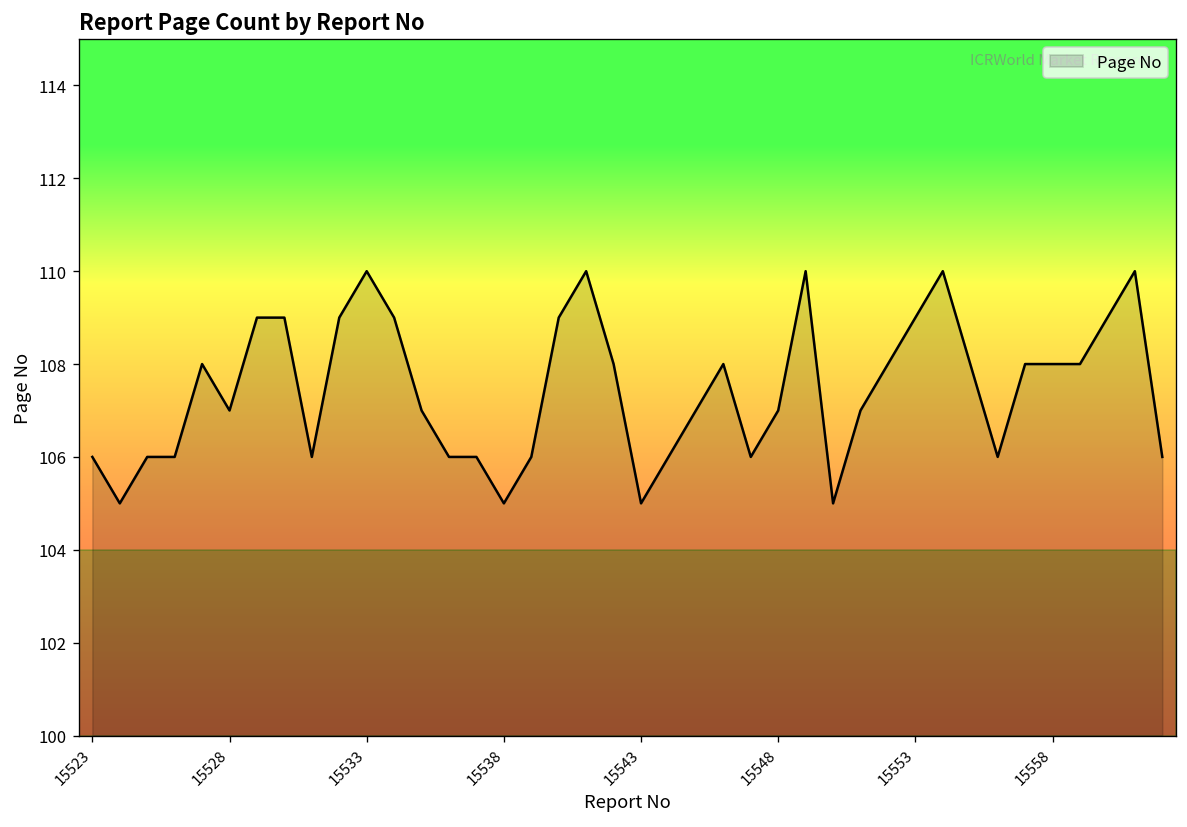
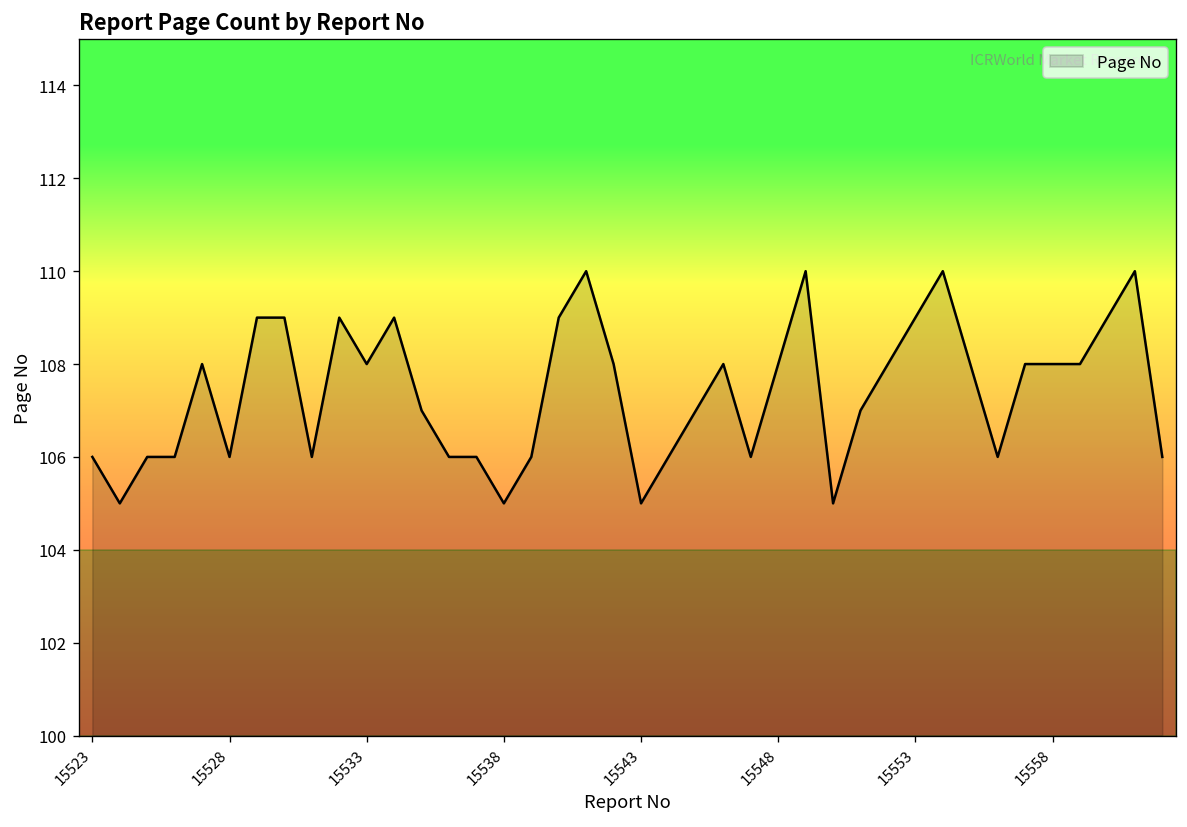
15528: 107 -> 106
15533: 110 -> 108
15548: 107 -> 108
